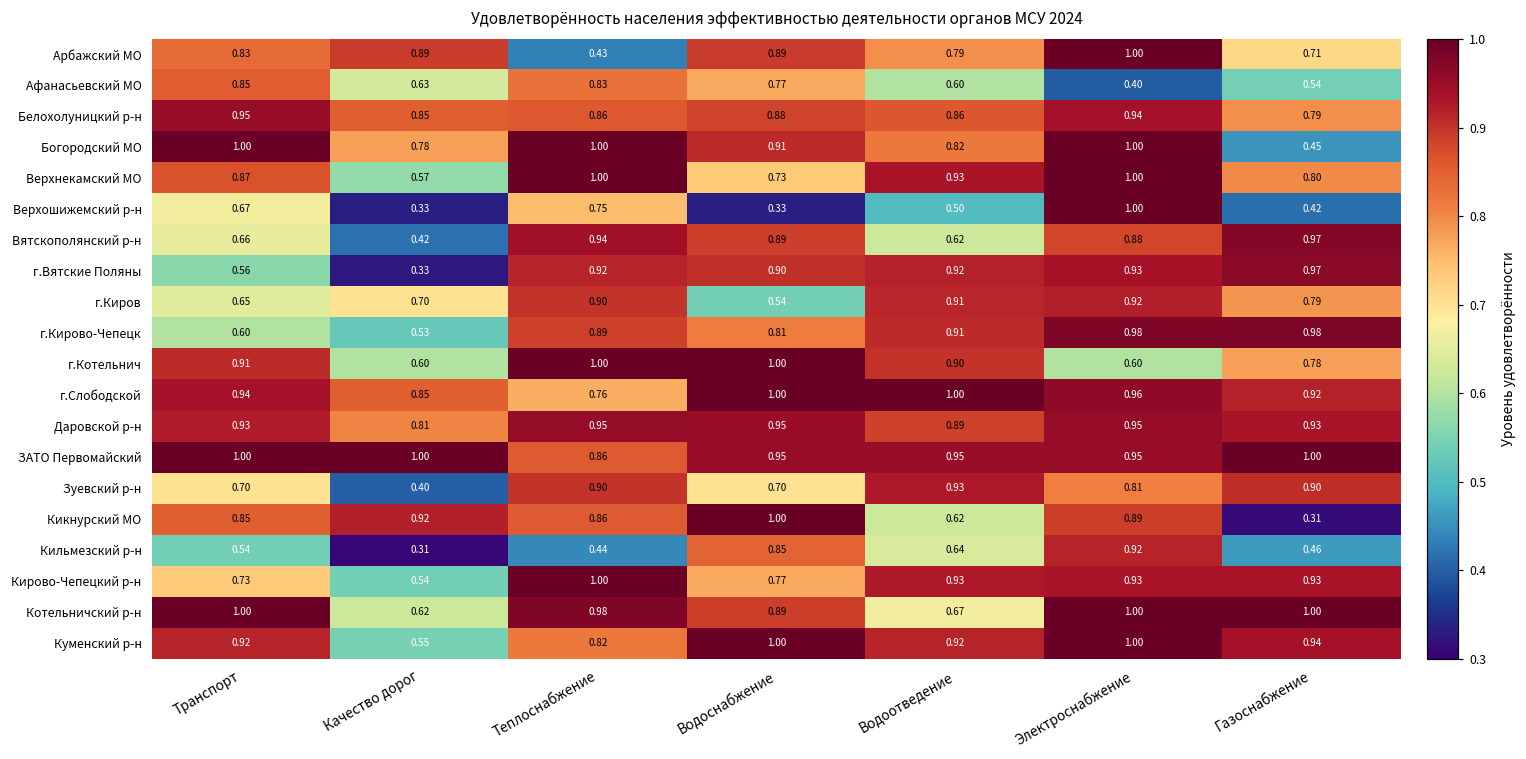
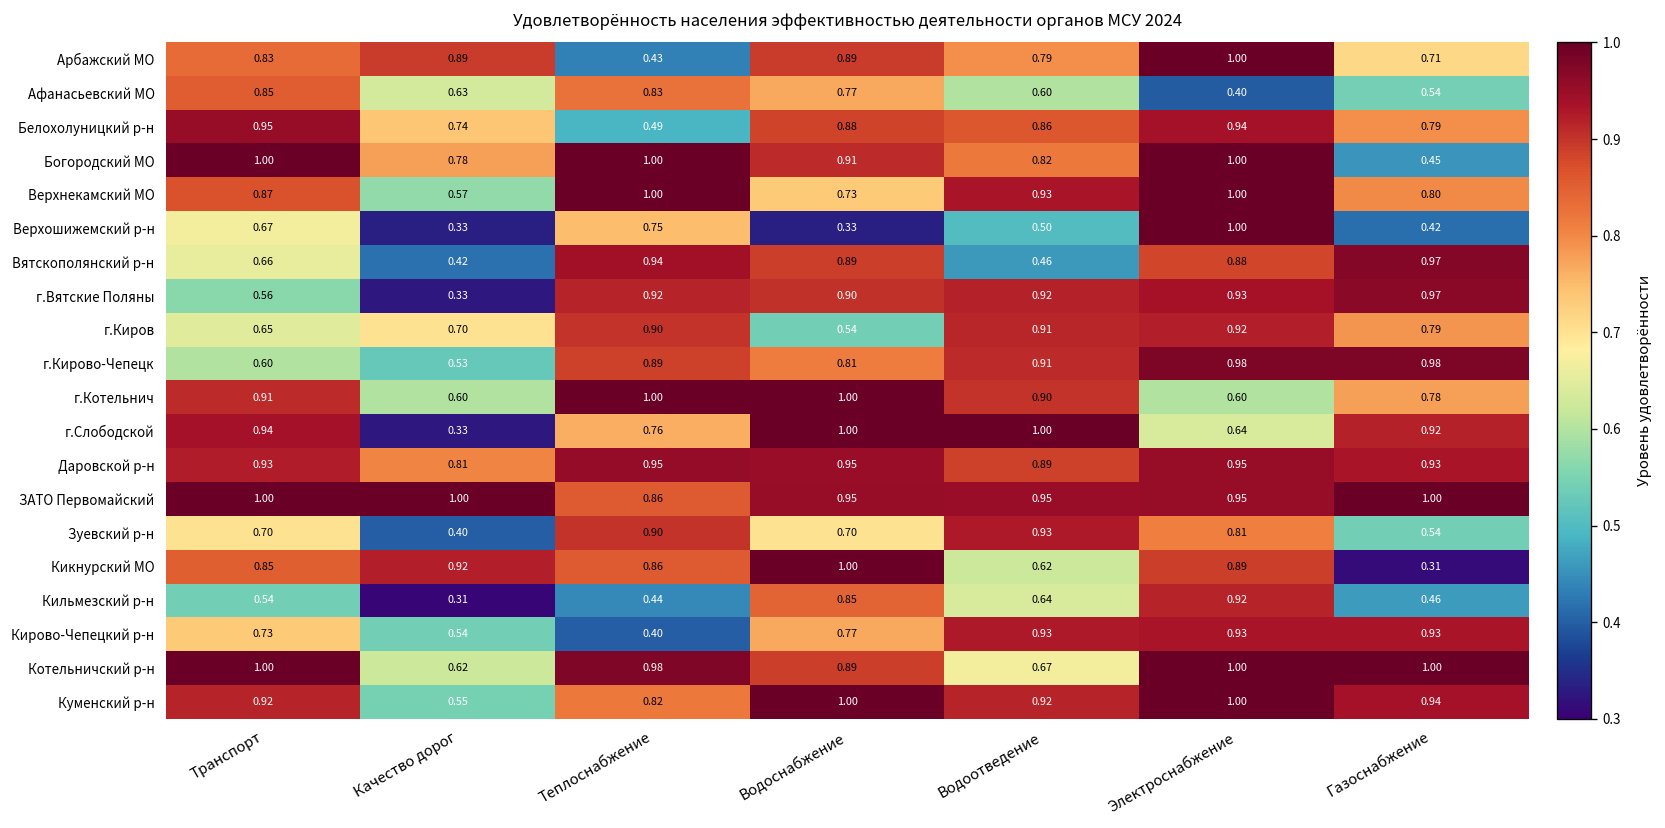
Белохолуницкий р-н, Качество дорог: 0.85 -> 0.74
Белохолуницкий р-н, Теплоснабжение: 0.86 -> 0.49
Вятскополянский р-н, Водоотведение: 0.62 -> 0.46
г.Слободской, Качество дорог: 0.85 -> 0.33
г.Слободской, Электроснабжение: 0.96 -> 0.64
Зуевский р-н, Газоснабжение: 0.90 -> 0.54
Кирово-Чепецкий р-н, Теплоснабжение: 1.00 -> 0.40
